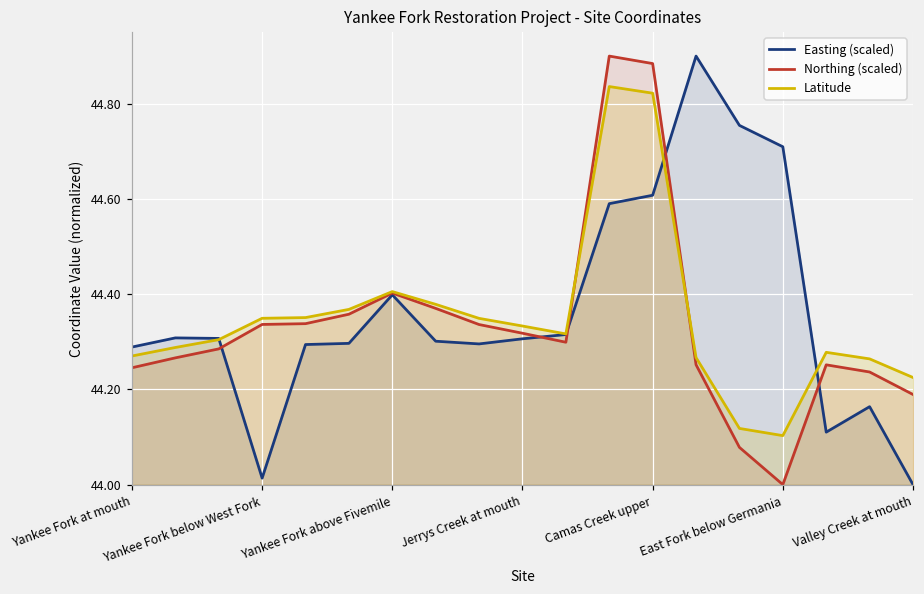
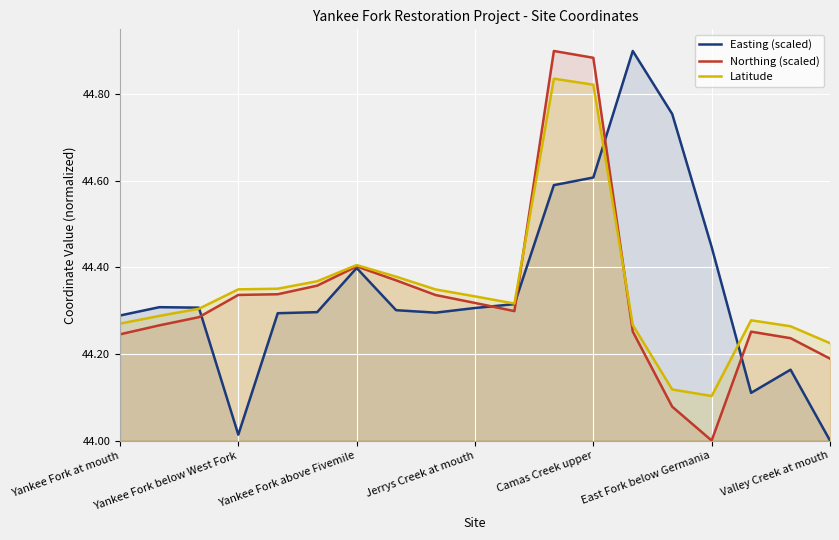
Easting (scaled), East Fork below Germania: 44.71 -> 44.45
